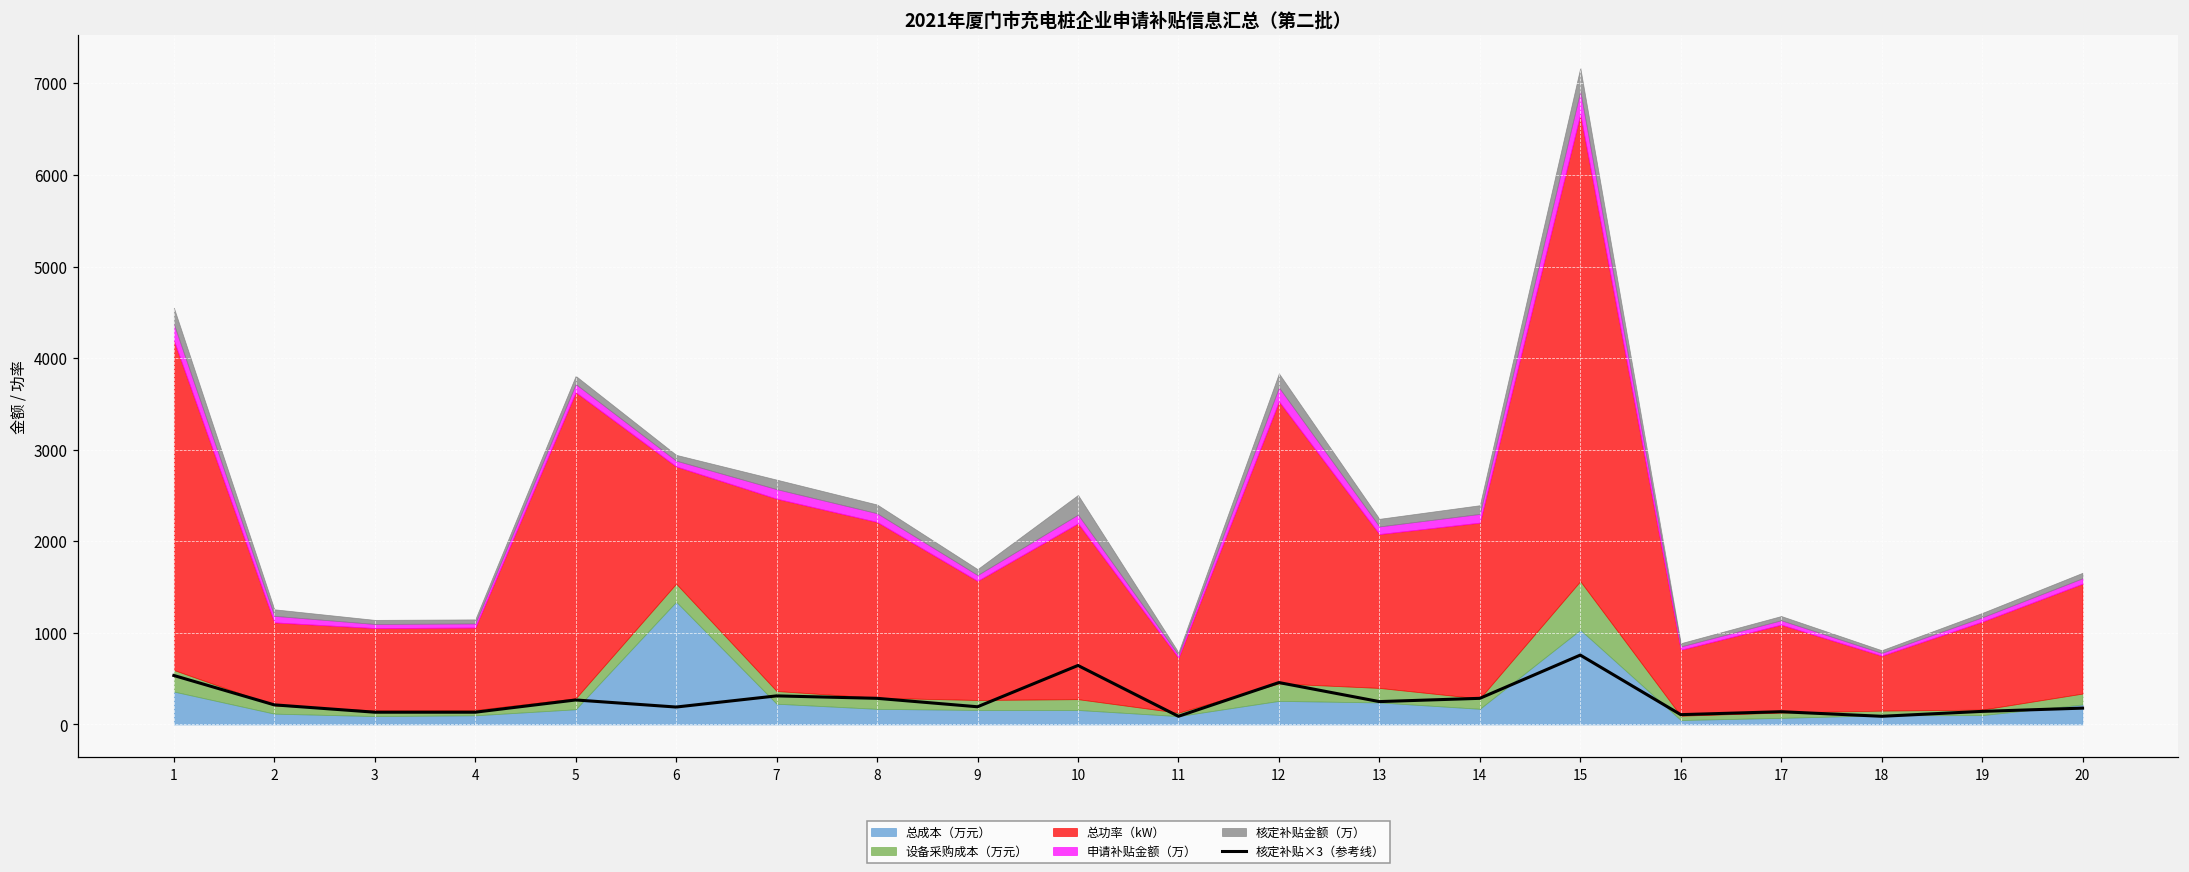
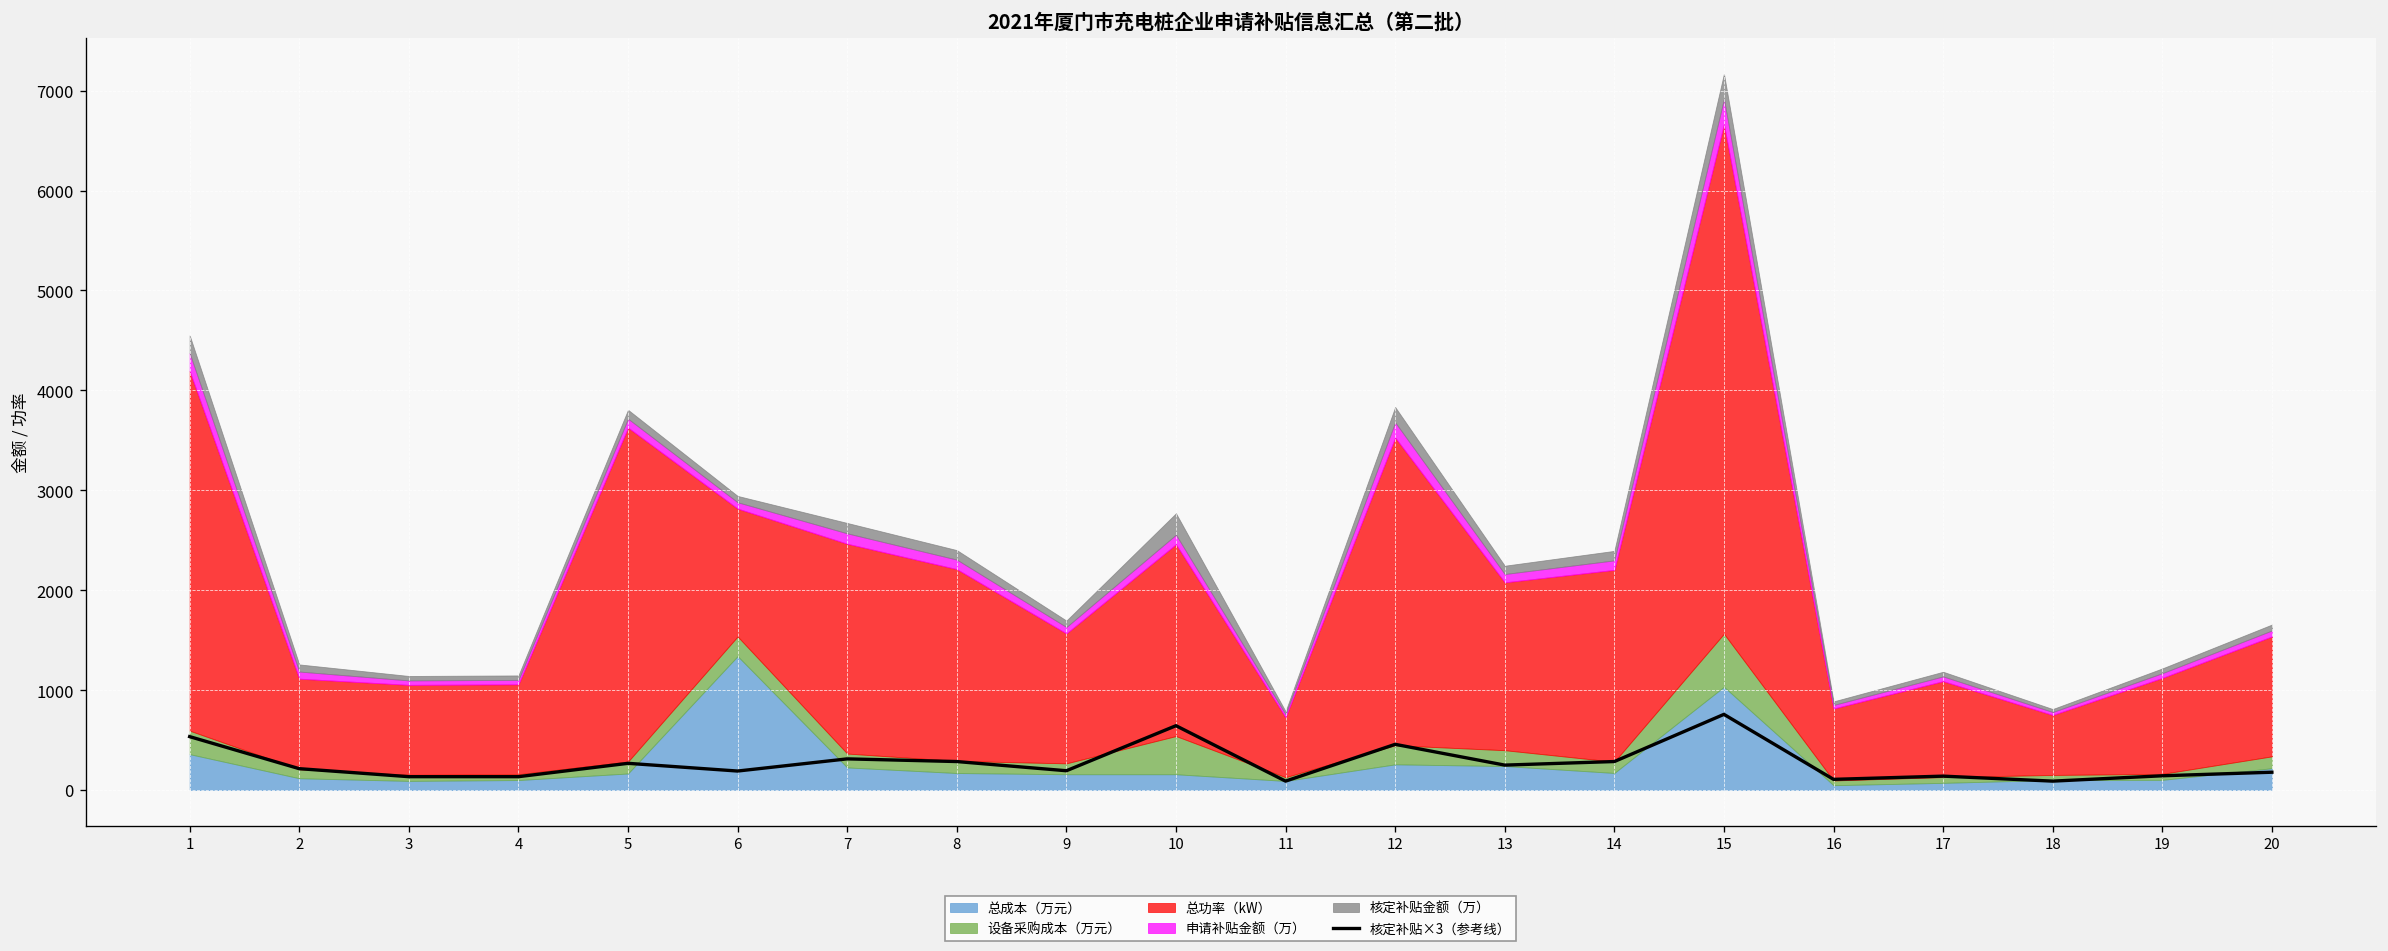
设备采购成本（万元）, 10: 100 -> 400
